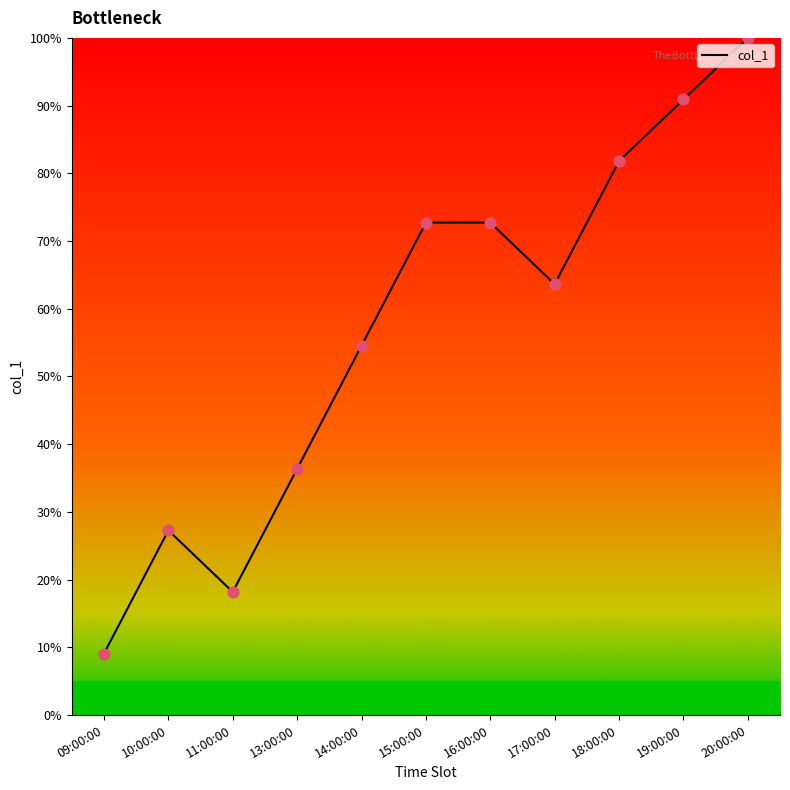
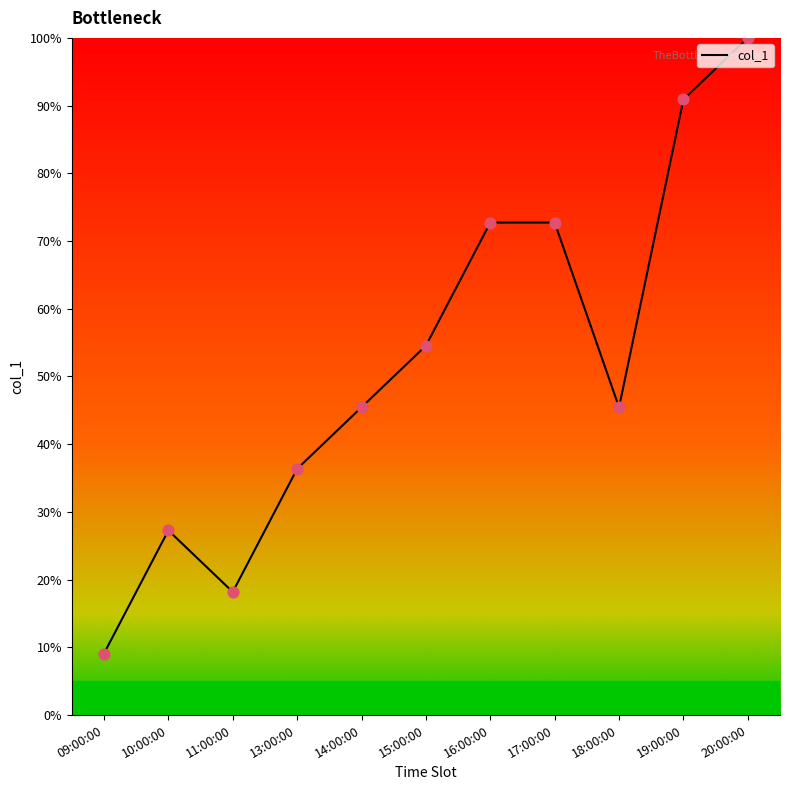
14:00:00: 55% -> 45%
15:00:00: 73% -> 55%
17:00:00: 64% -> 73%
18:00:00: 82% -> 45%
